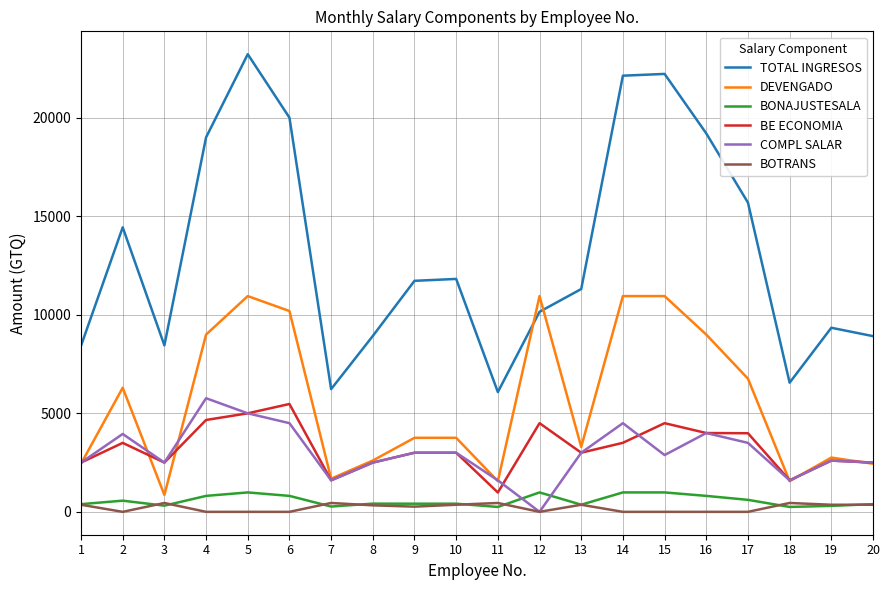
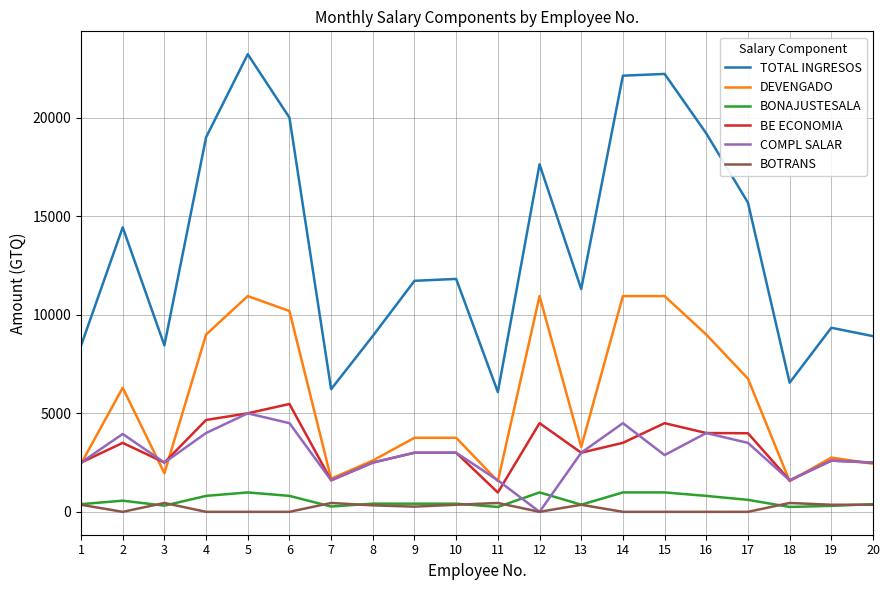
DEVENGADO, 3: 900 -> 2000
COMPL SALAR, 4: 5800 -> 4000
TOTAL INGRESOS, 12: 10200 -> 17600
